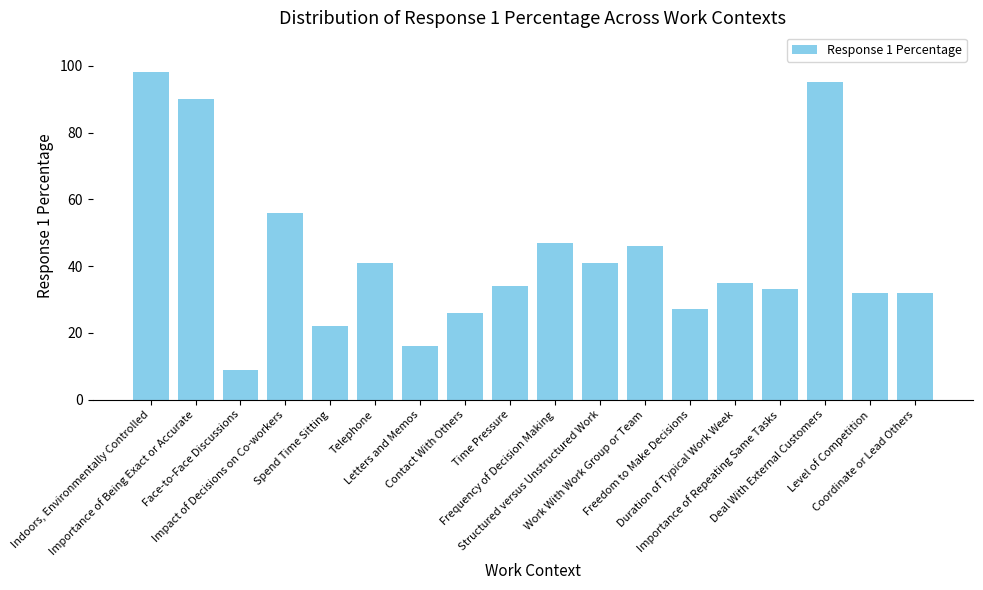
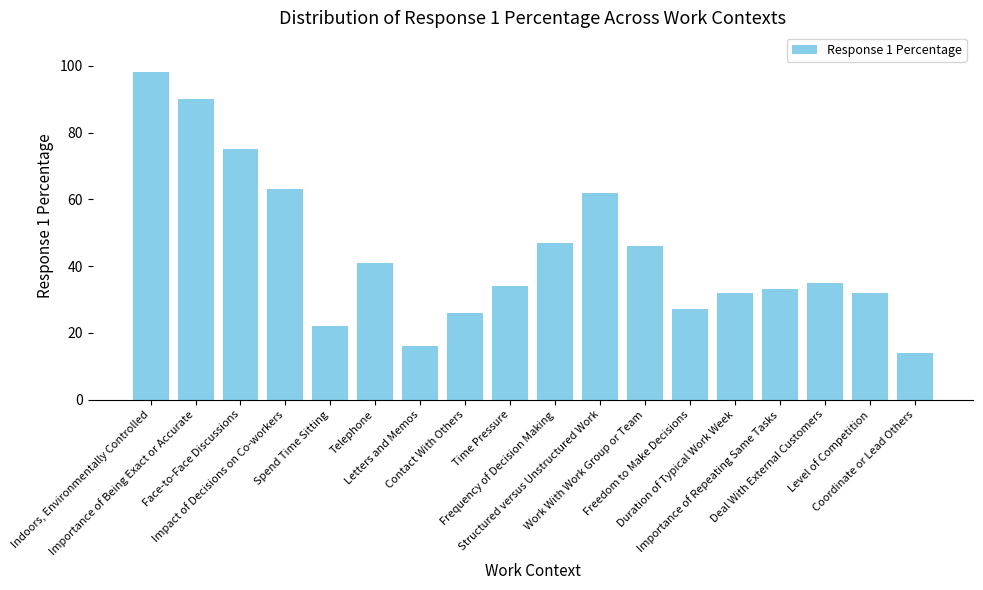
Face-to-Face Discussions: 9 -> 75
Impact of Decisions on Co-workers: 56 -> 63
Structured versus Unstructured Work: 41 -> 62
Duration of Typical Work Week: 35 -> 32
Deal With External Customers: 95 -> 35
Coordinate or Lead Others: 32 -> 14
